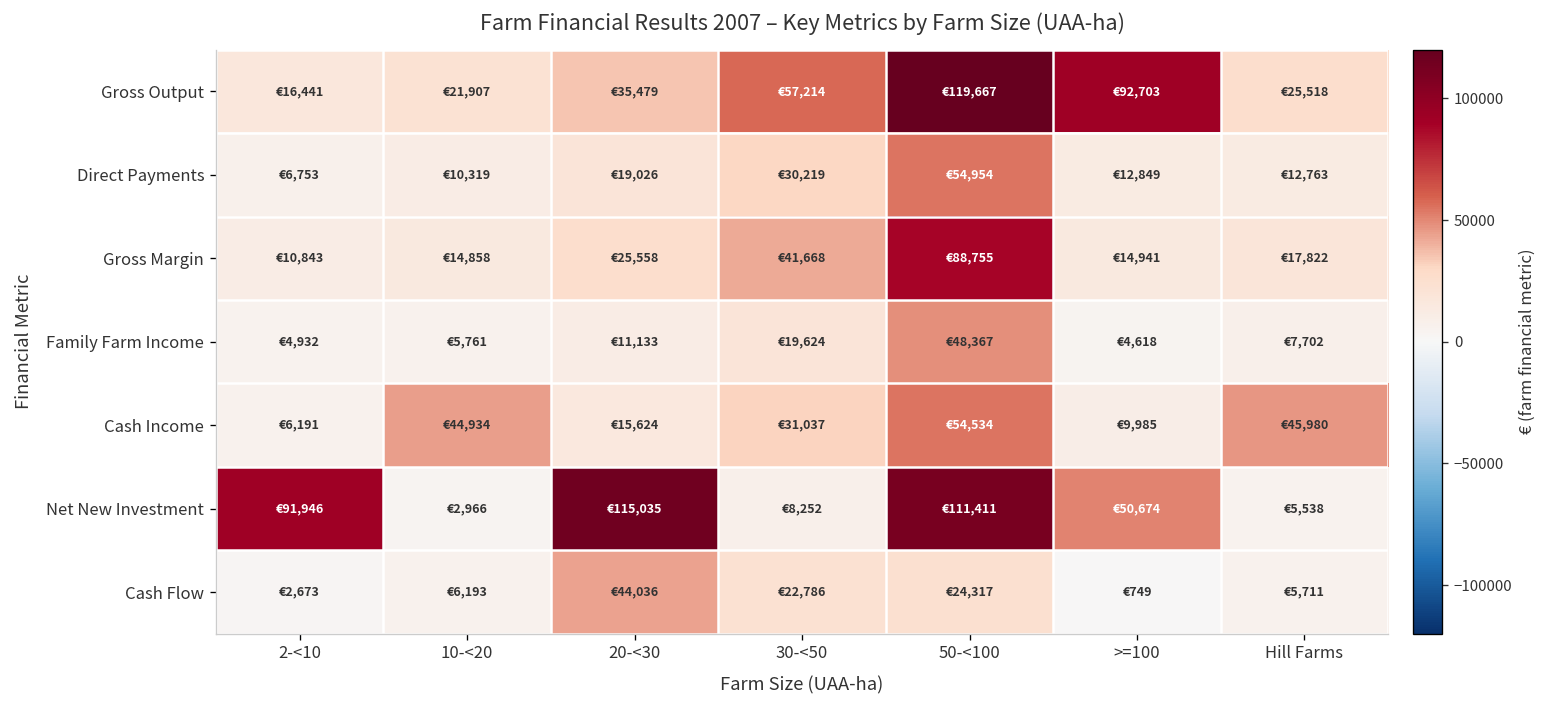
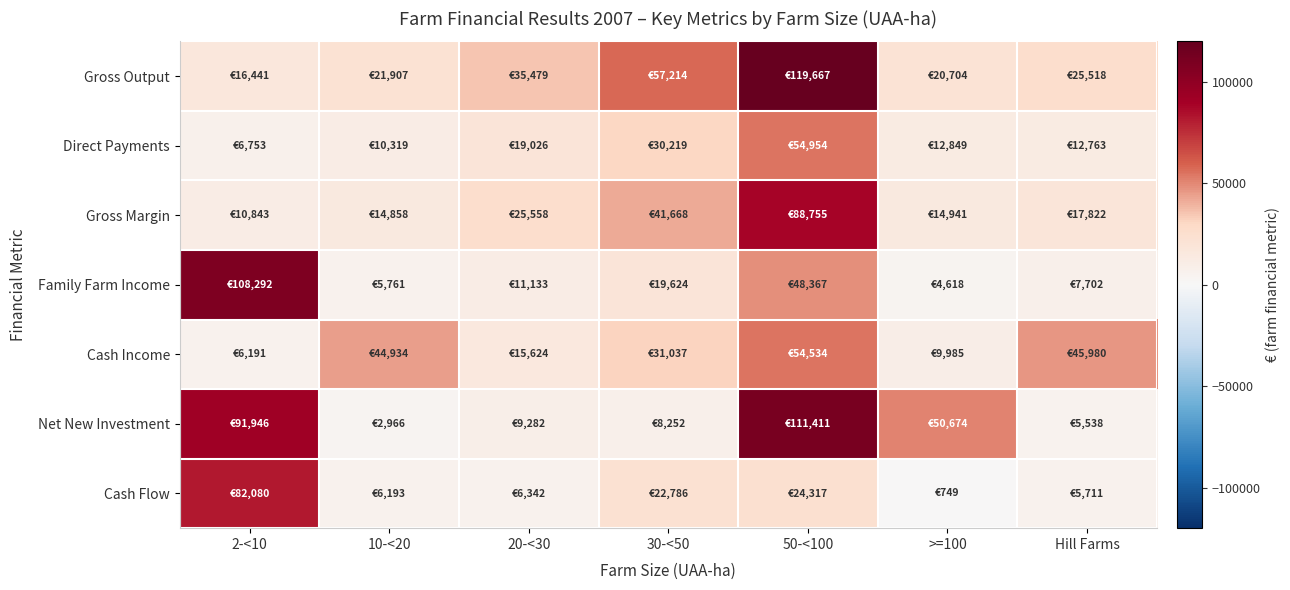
Gross Output, >=100: €92,703 -> €20,704
Family Farm Income, 2-<10: €4,932 -> €108,292
Net New Investment, 20-<30: €115,035 -> €9,282
Cash Flow, 2-<10: €2,673 -> €82,080
Cash Flow, 20-<30: €44,036 -> €6,342
